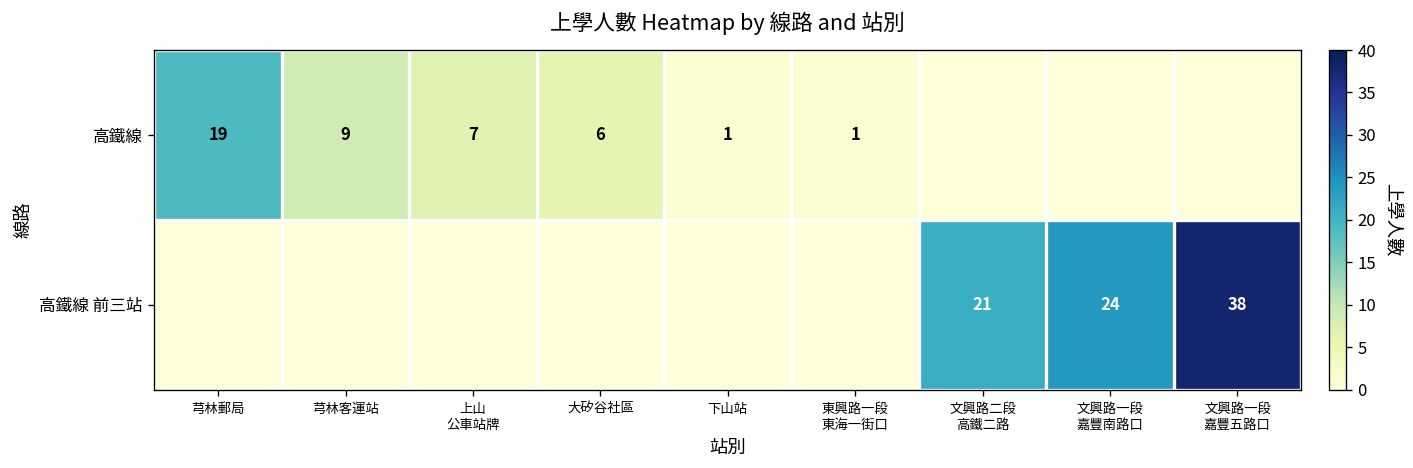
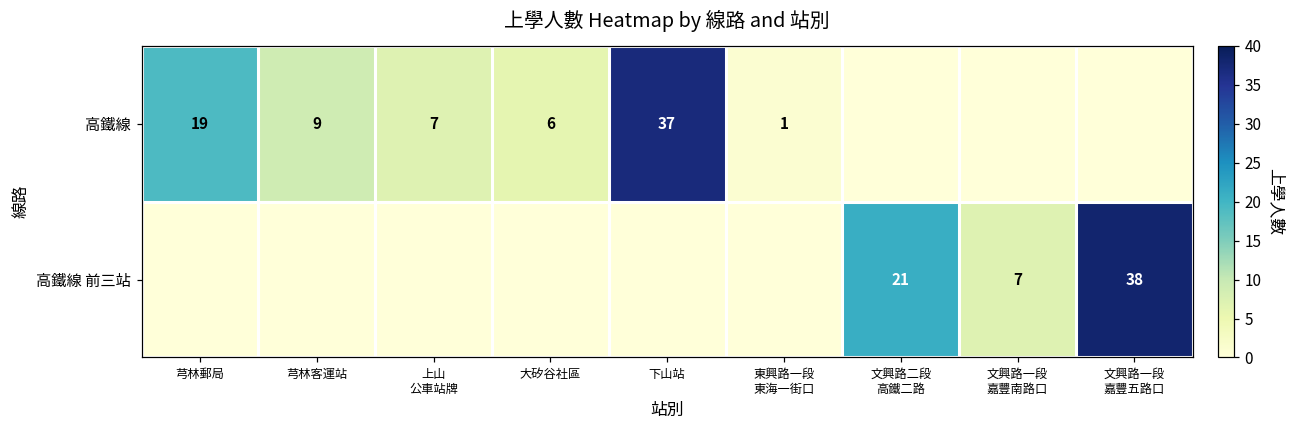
高鐵線, 下山站: 1 -> 37
高鐵線 前三站, 文興路一段 嘉豐南路口: 24 -> 7
